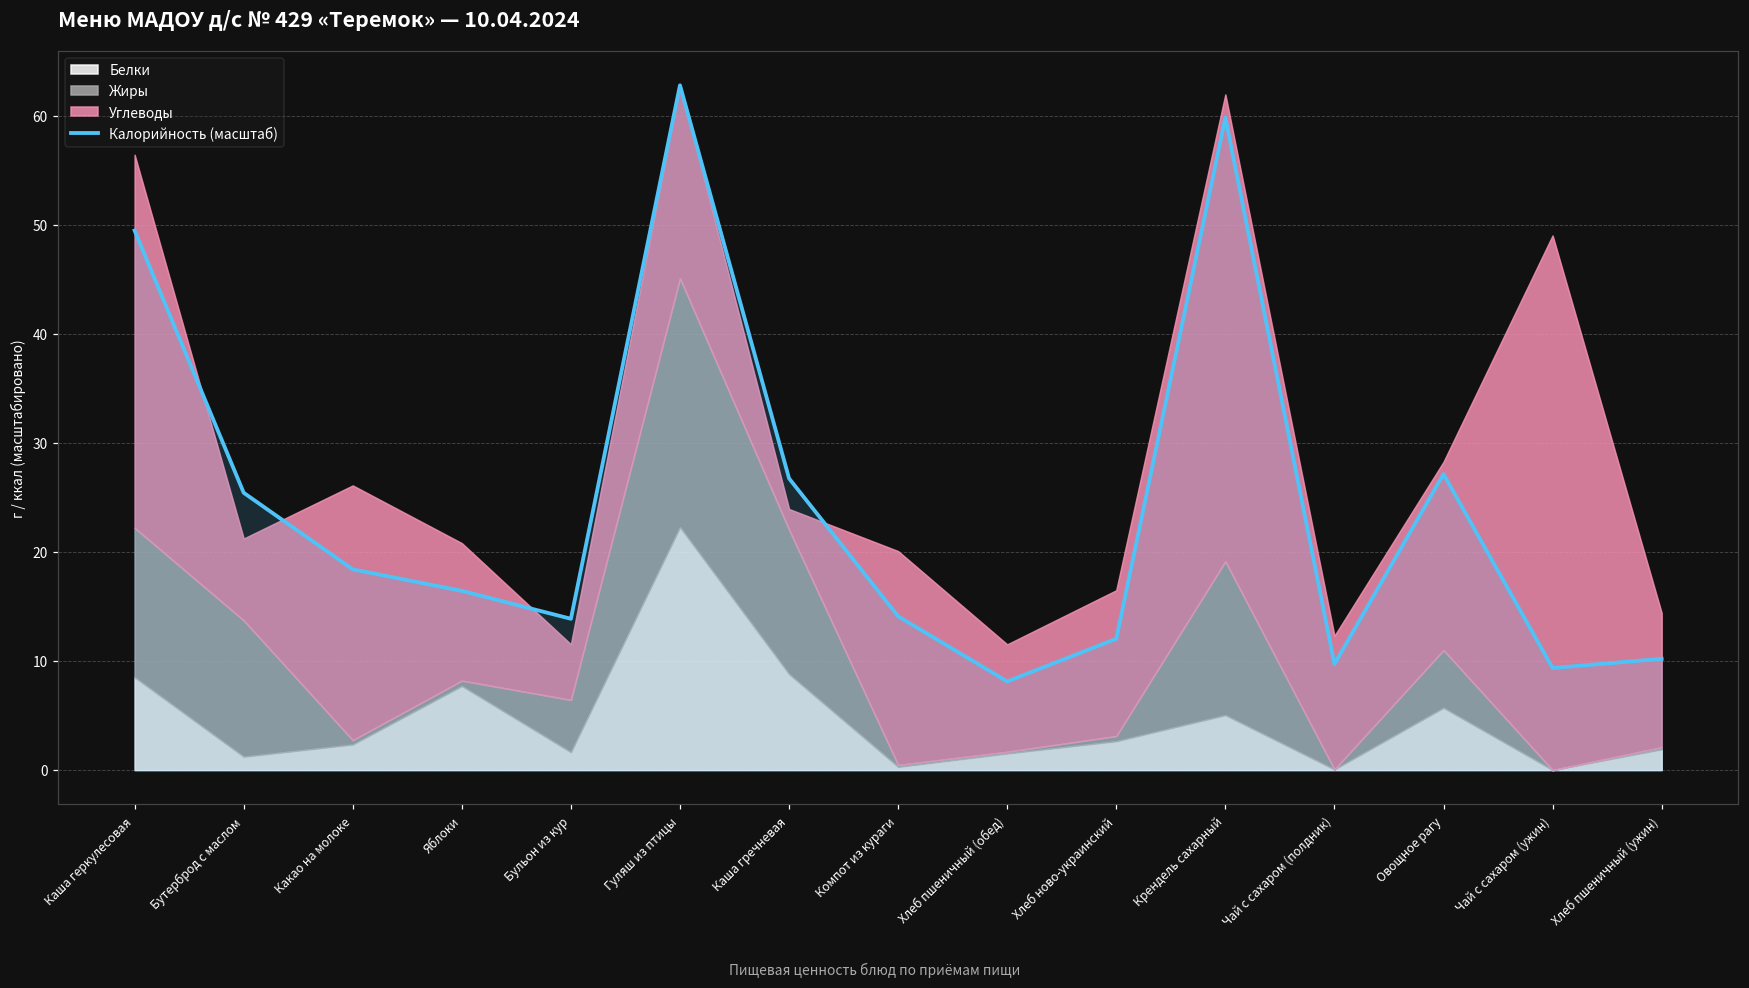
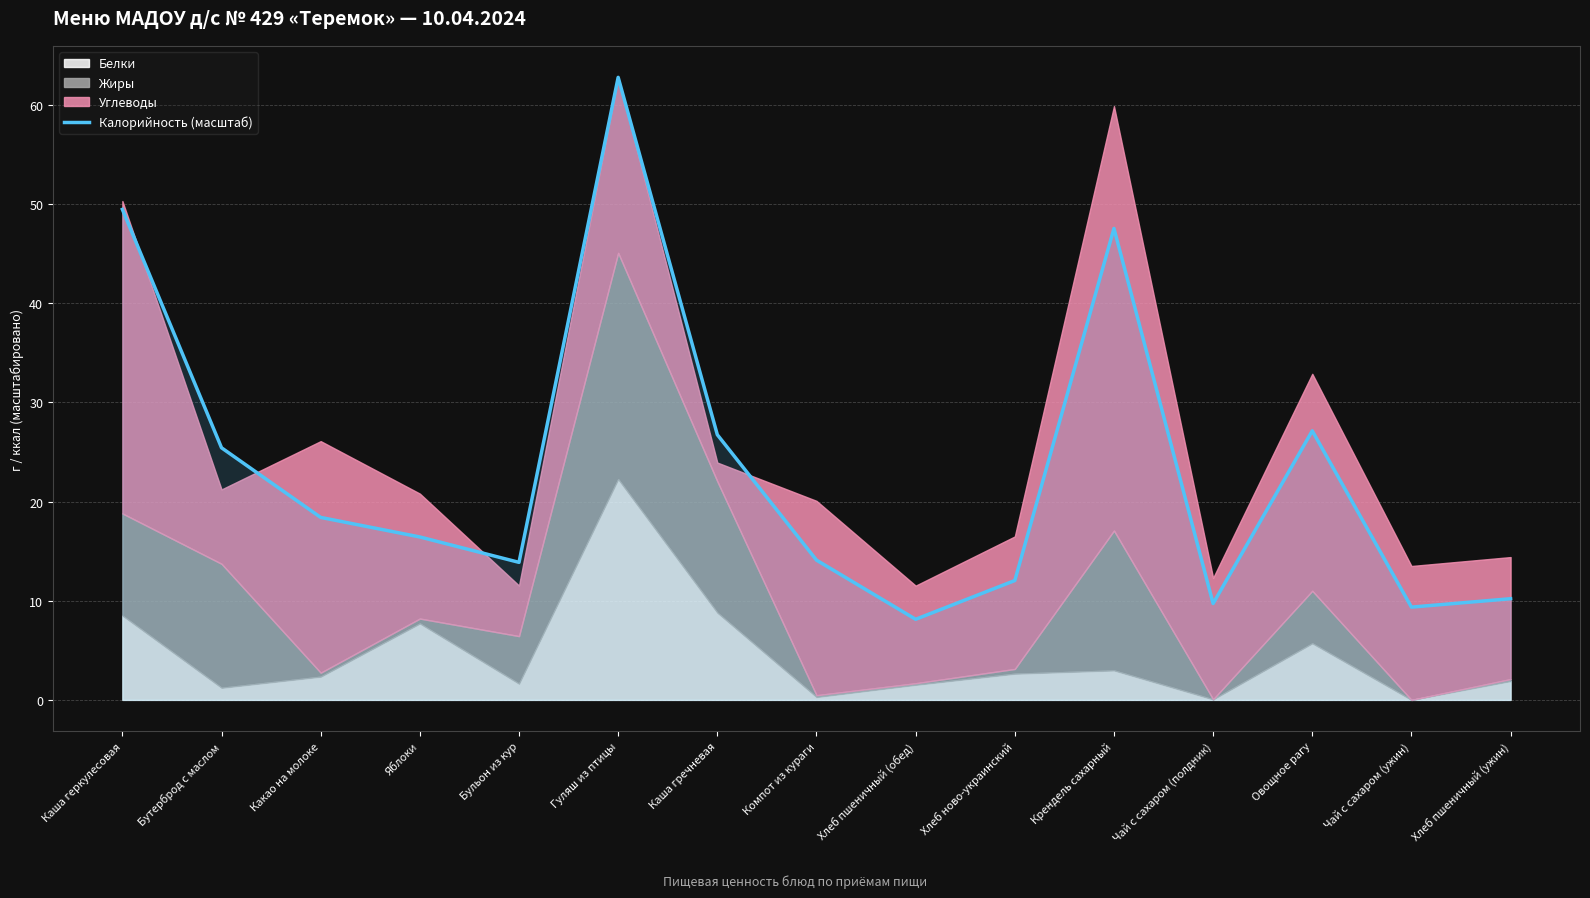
Жиры, Каша геркулесовая: 14 -> 10
Углеводы, Каша геркулесовая: 34 -> 31
Калорийность (масштаб), Крендель сахарный: 60 -> 48
Белки, Крендель сахарный: 5 -> 3
Углеводы, Овощное рагу: 17 -> 22
Углеводы, Чай с сахаром (ужин): 49 -> 14
